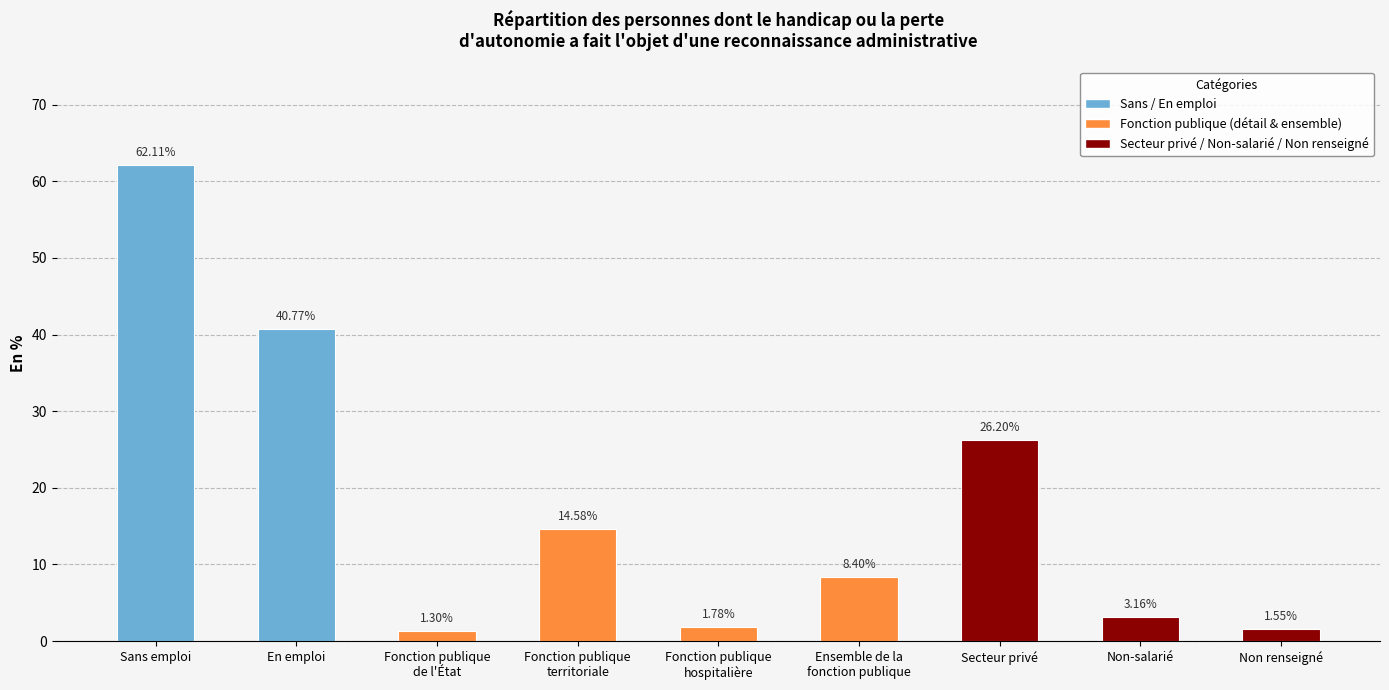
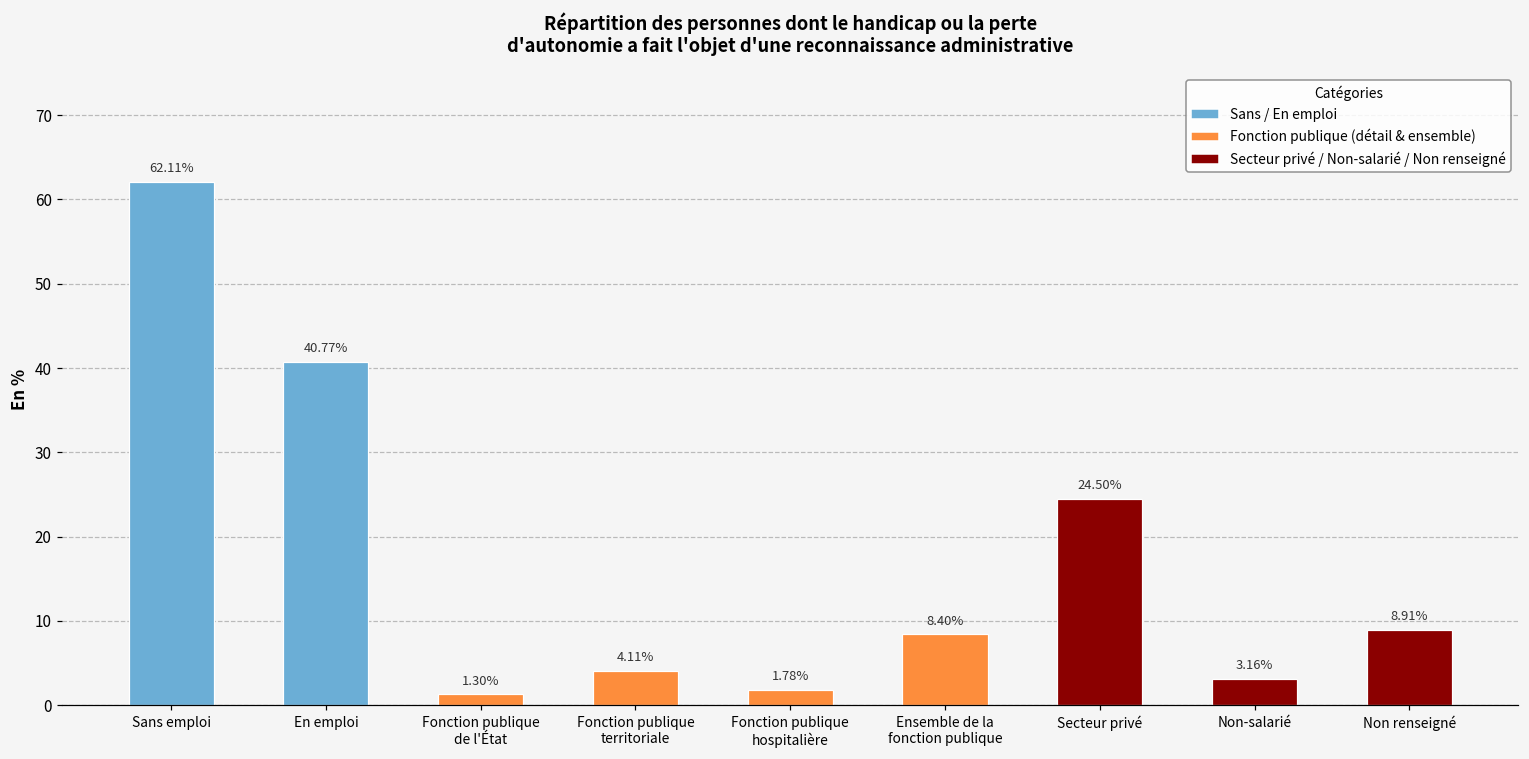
Fonction publique territoriale: 14.58% -> 4.11%
Secteur privé: 26.20% -> 24.50%
Non renseigné: 1.55% -> 8.91%
